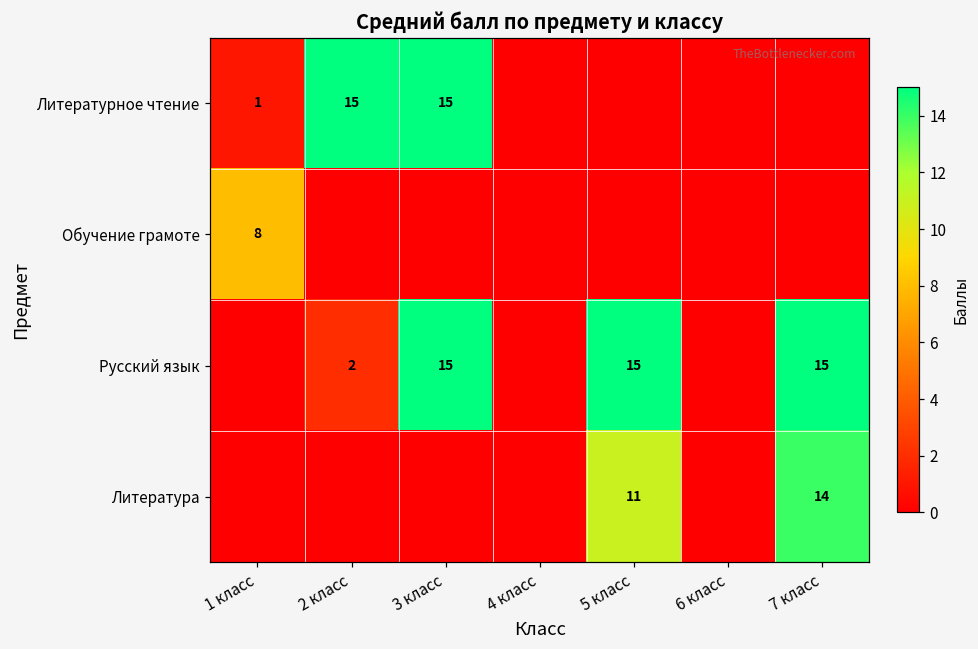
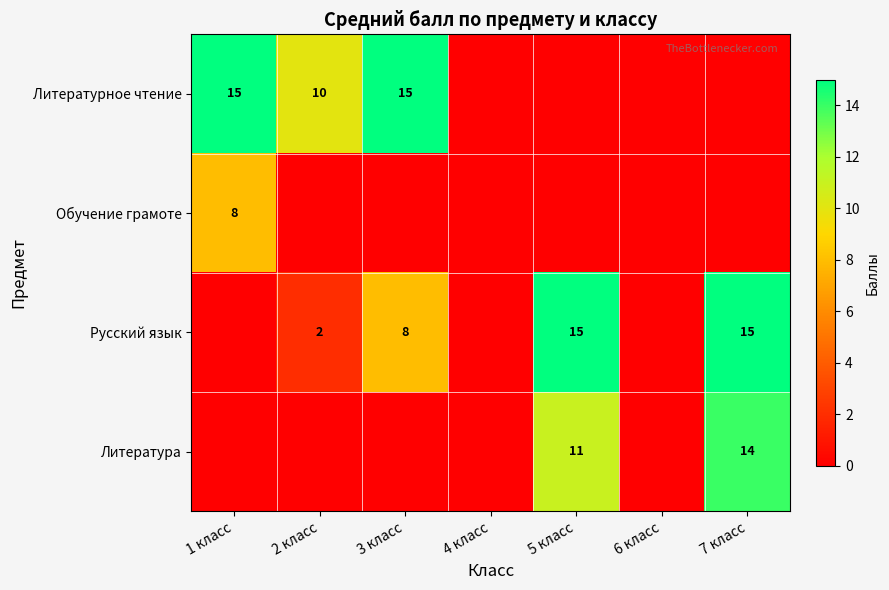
Литературное чтение, 1 класс: 1 -> 15
Литературное чтение, 2 класс: 15 -> 10
Русский язык, 3 класс: 15 -> 8
